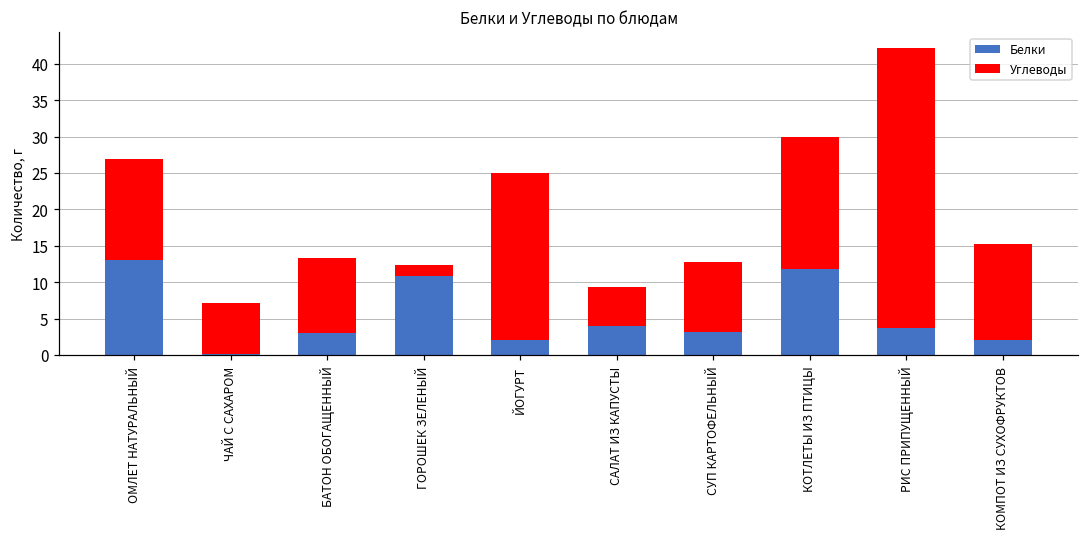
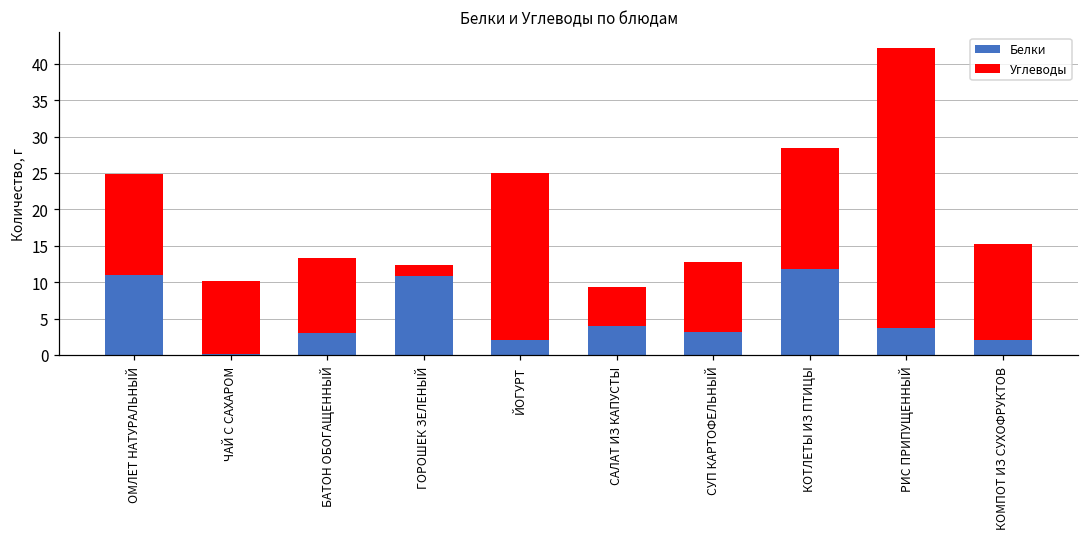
Белки, ОМЛЕТ НАТУРАЛЬНЫЙ: 13 -> 11
Углеводы, ЧАЙ С САХАРОМ: 7 -> 10
Углеводы, КОТЛЕТЫ ИЗ ПТИЦЫ: 18 -> 17
